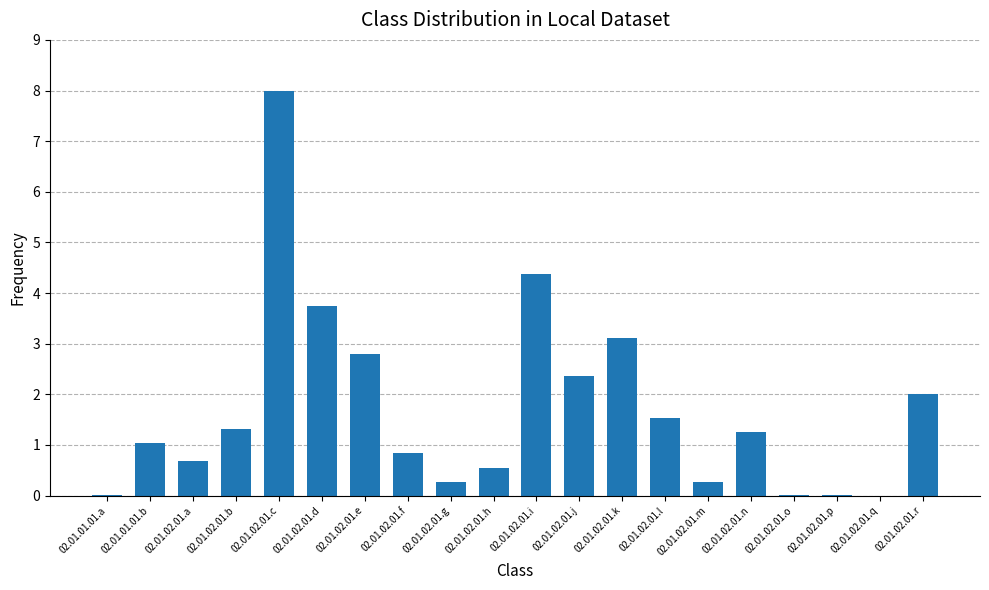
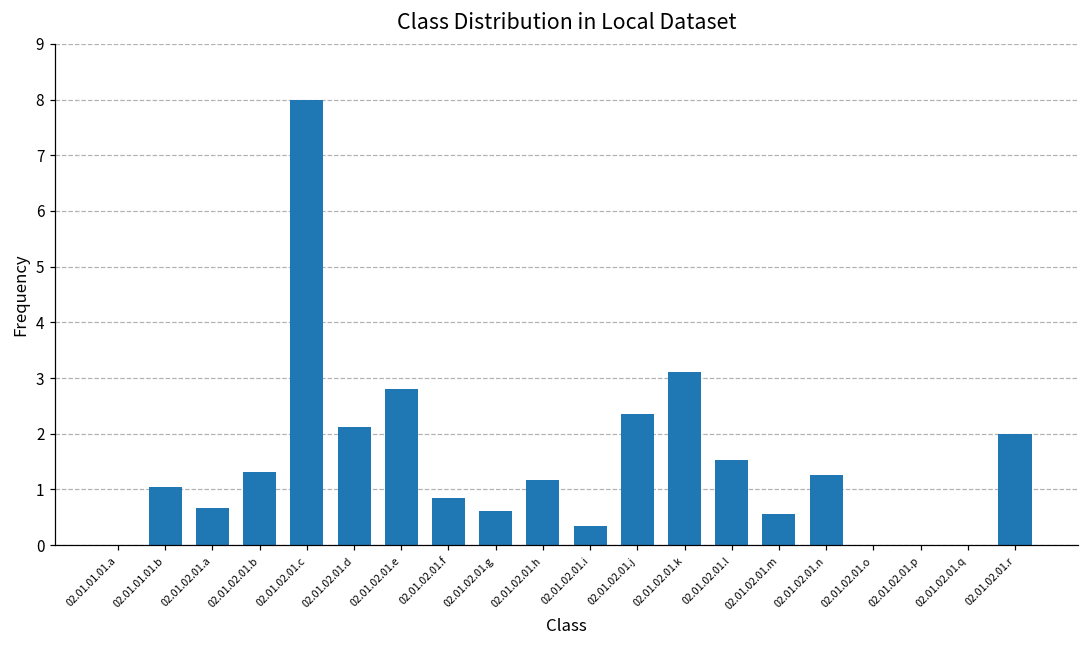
02.01.02.01.d: 3.7 -> 2.1
02.01.02.01.g: 0.3 -> 0.6
02.01.02.01.h: 0.5 -> 1.2
02.01.02.01.i: 4.4 -> 0.3
02.01.02.01.m: 0.3 -> 0.6
